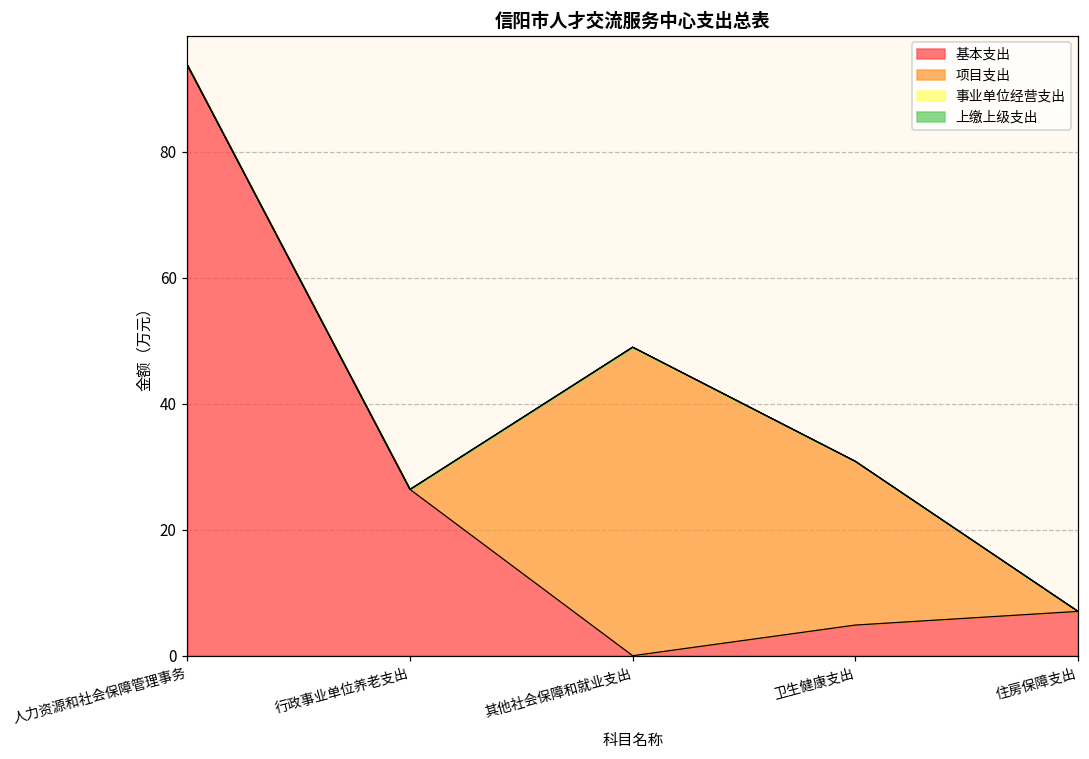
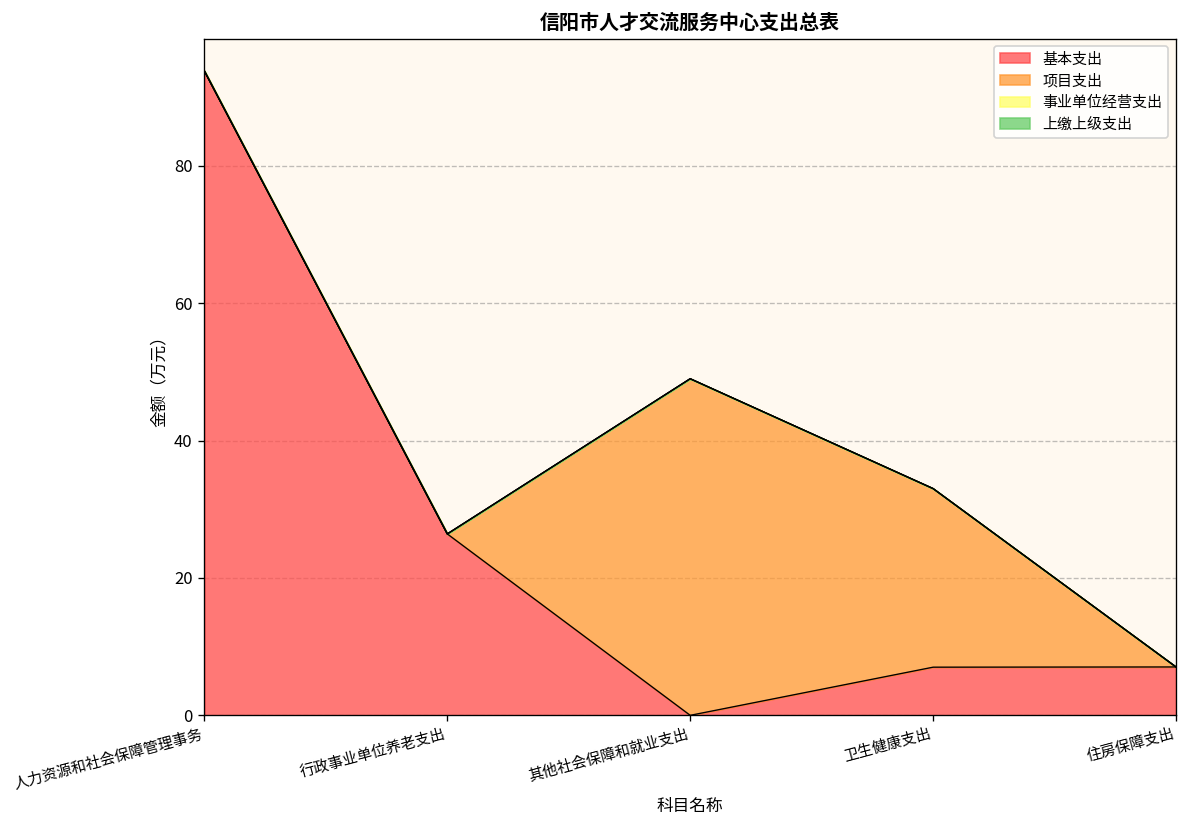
基本支出, 卫生健康支出: 5 -> 7
